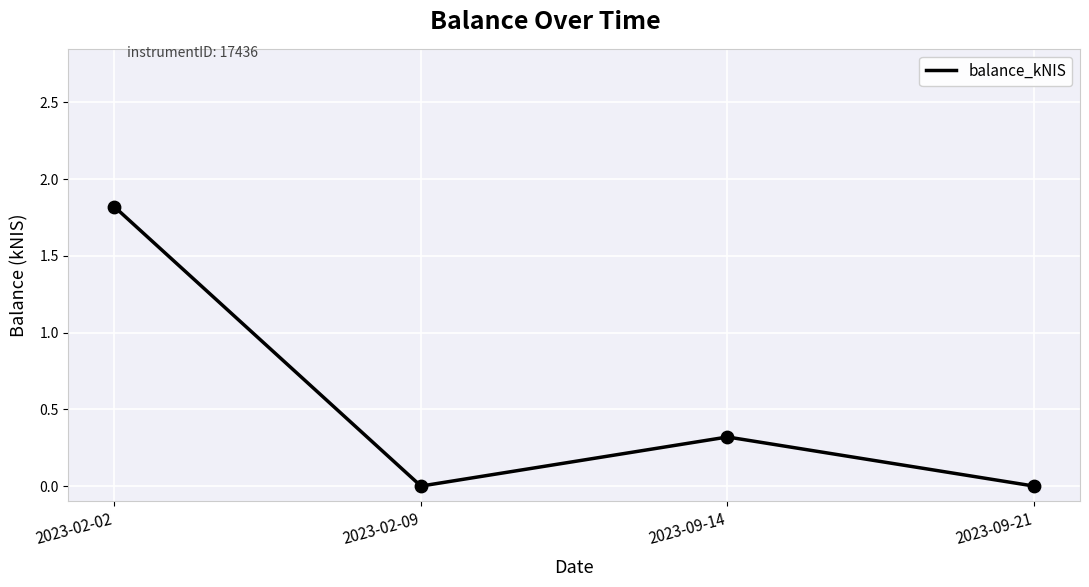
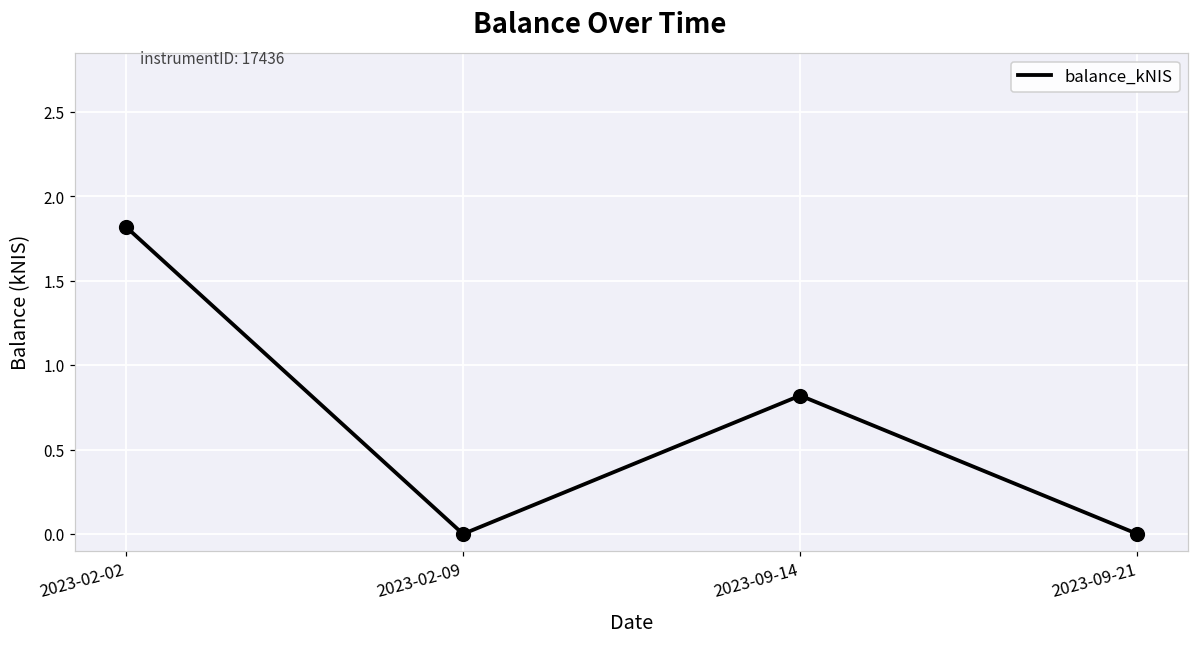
2023-09-14: 0.32 -> 0.82
